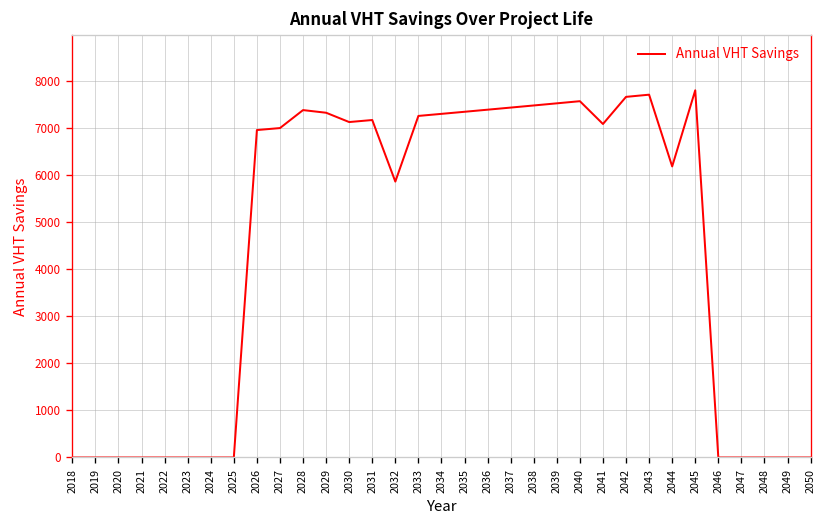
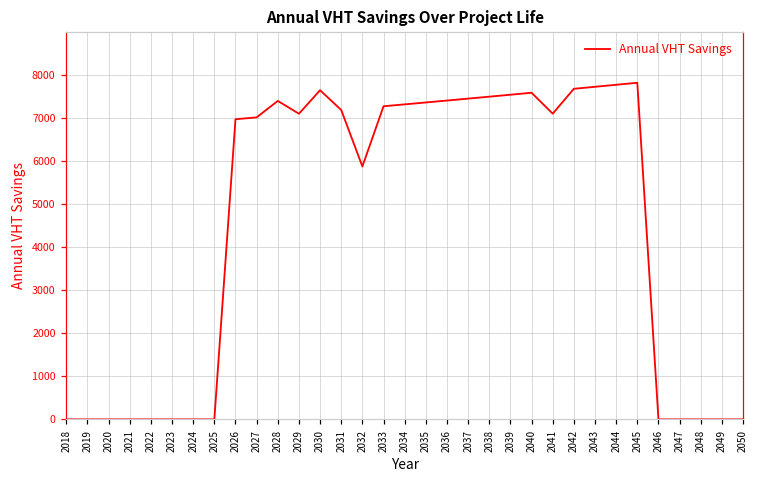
2029: 7300 -> 7100
2030: 7100 -> 7600
2044: 6200 -> 7800
